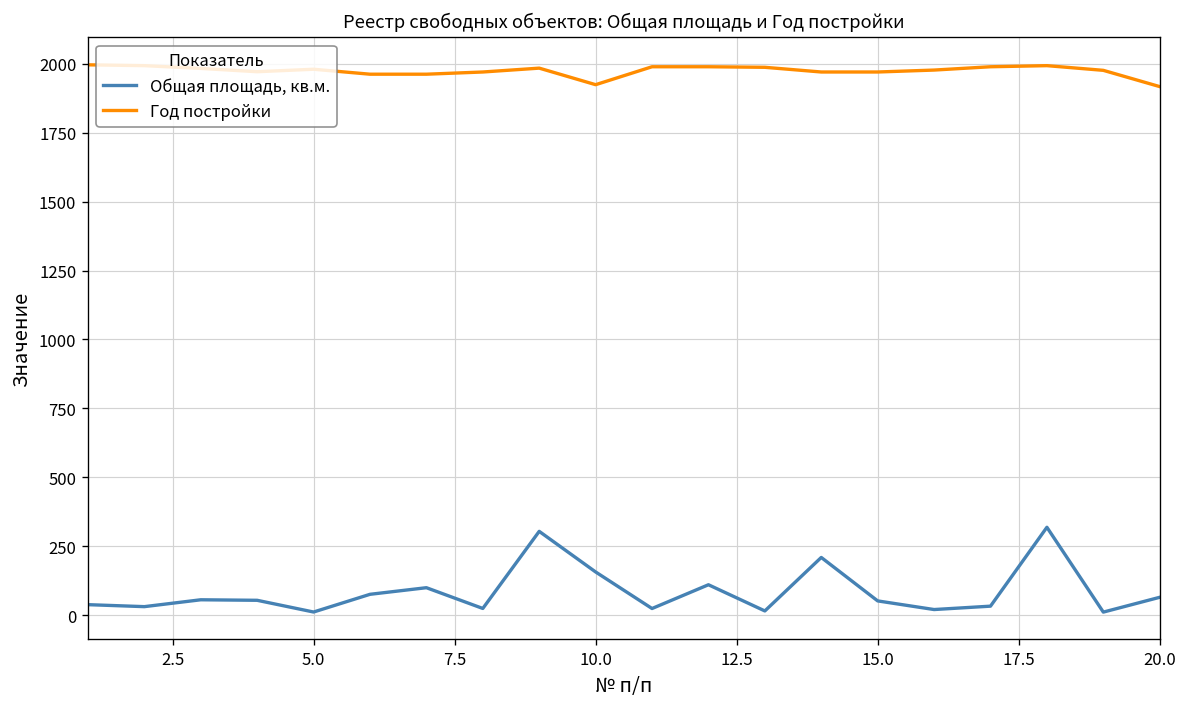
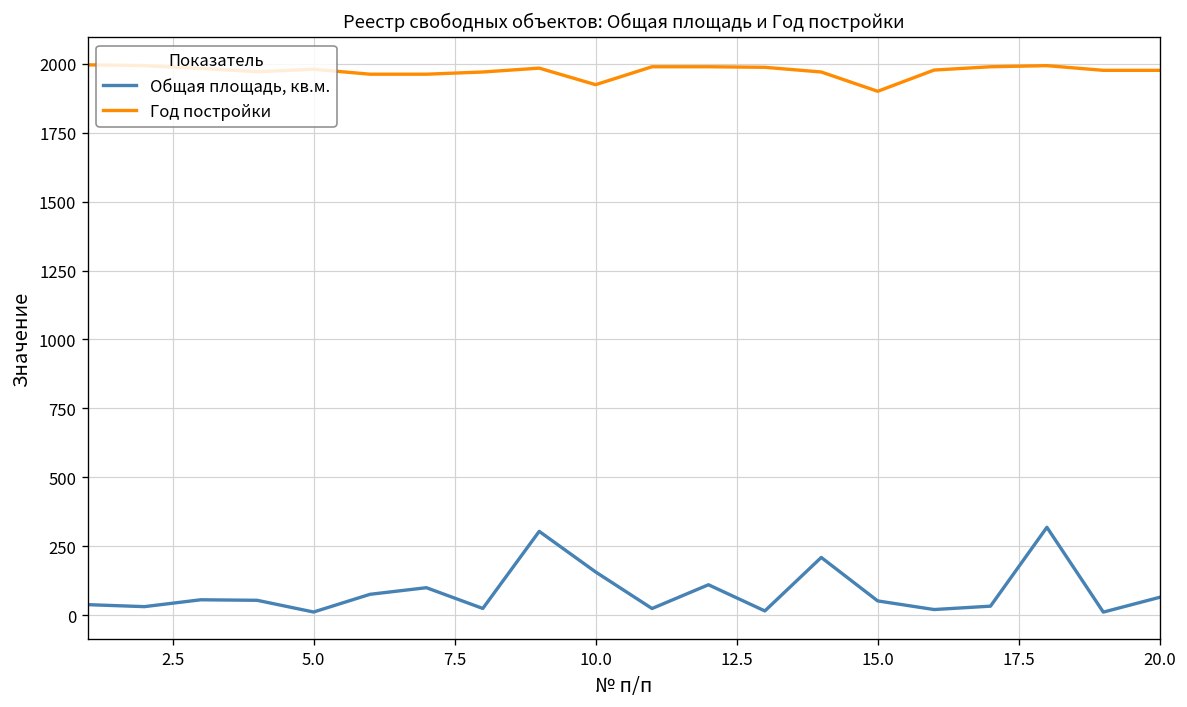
Год постройки, 15.0: 1970 -> 1900
Год постройки, 20.0: 1920 -> 1980
